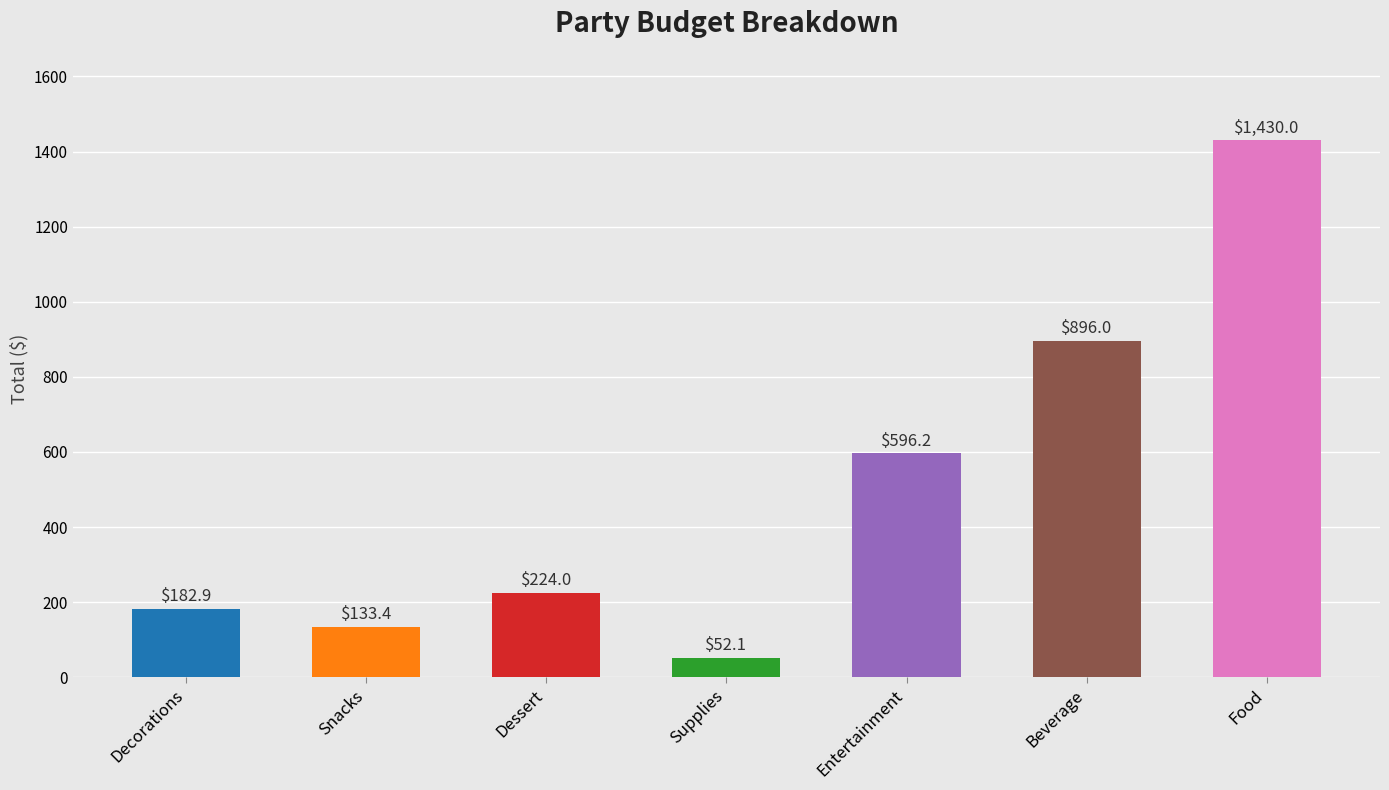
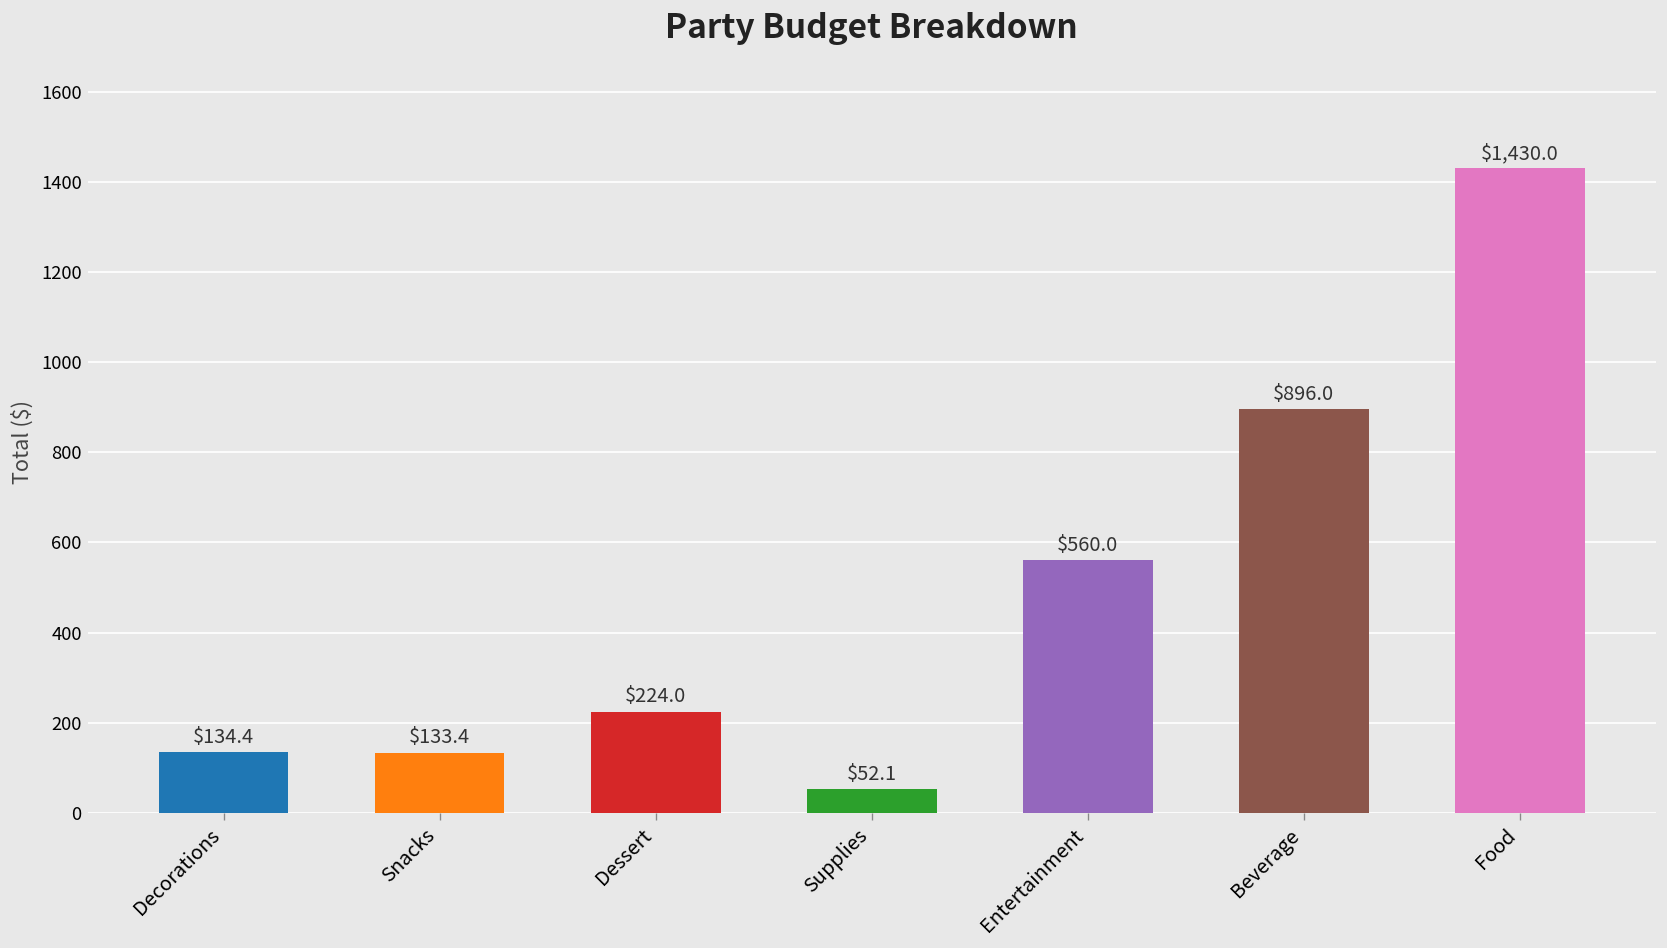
Decorations: $182.9 -> $134.4
Entertainment: $596.2 -> $560.0
